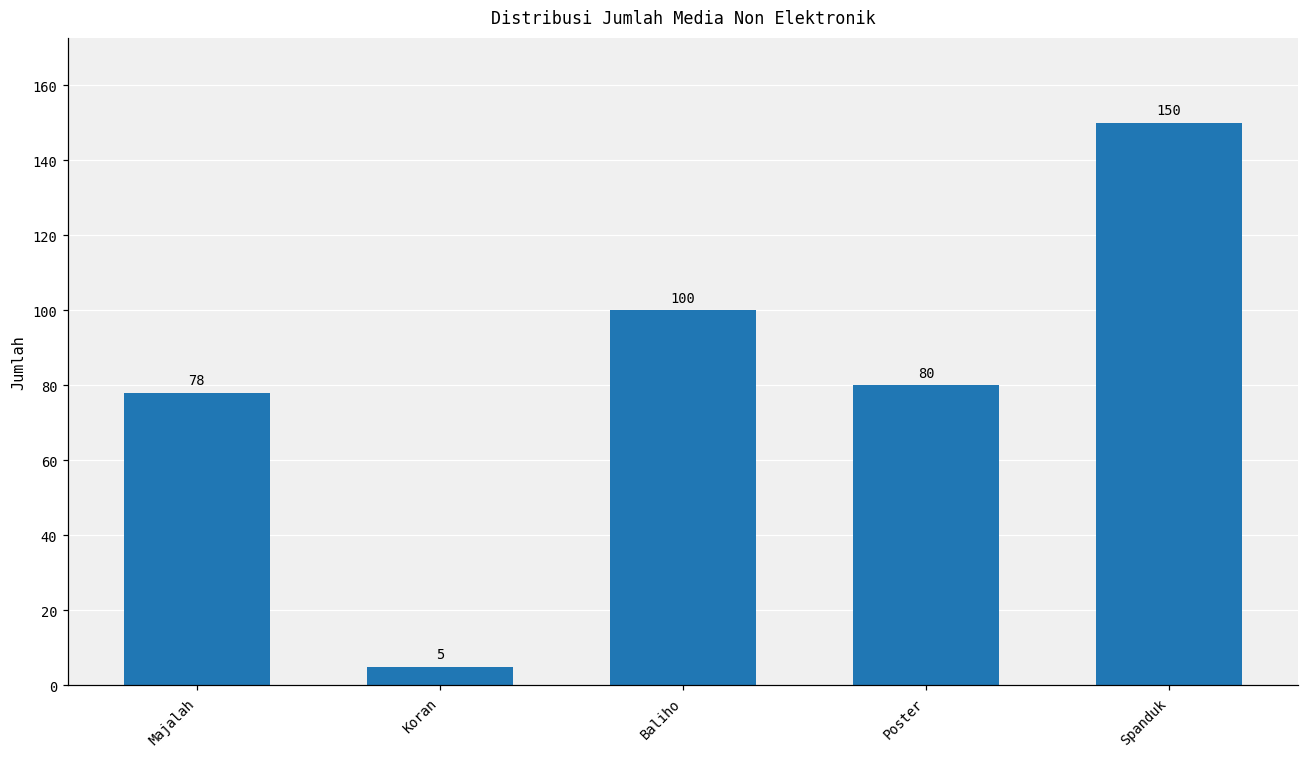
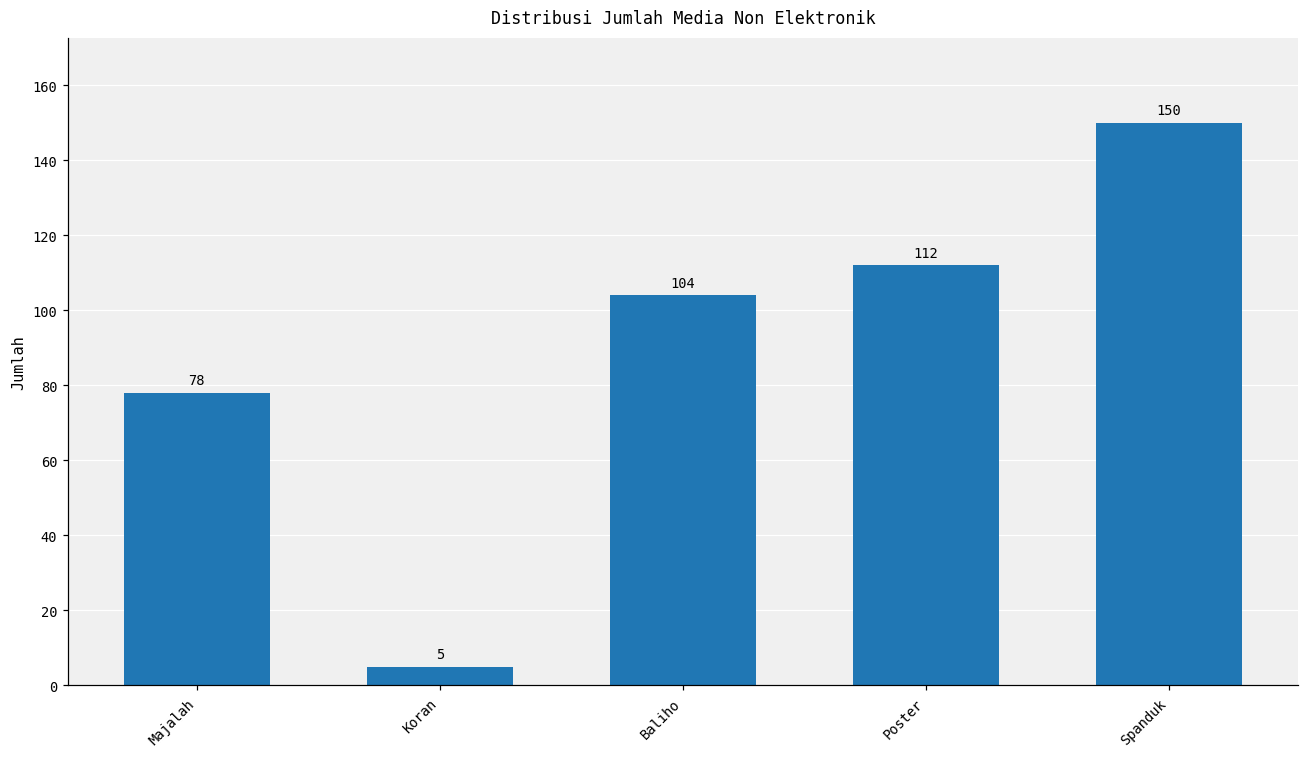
Baliho: 100 -> 104
Poster: 80 -> 112
